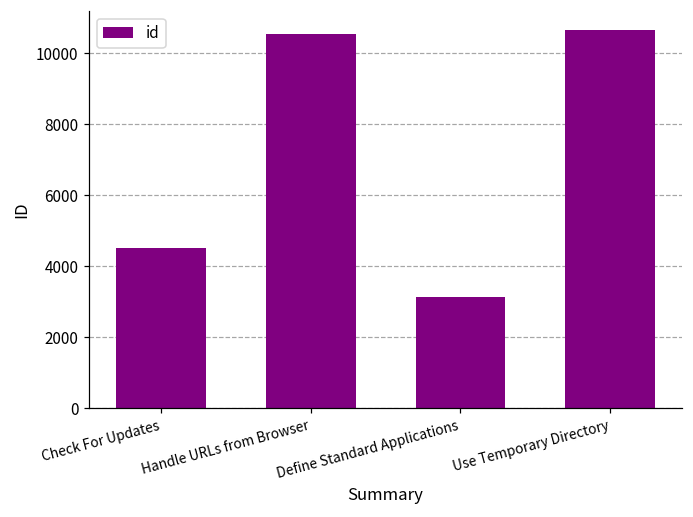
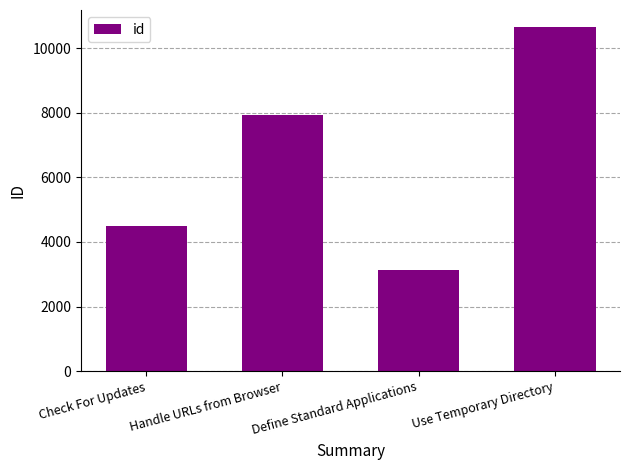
Handle URLs from Browser: 10500 -> 7900
